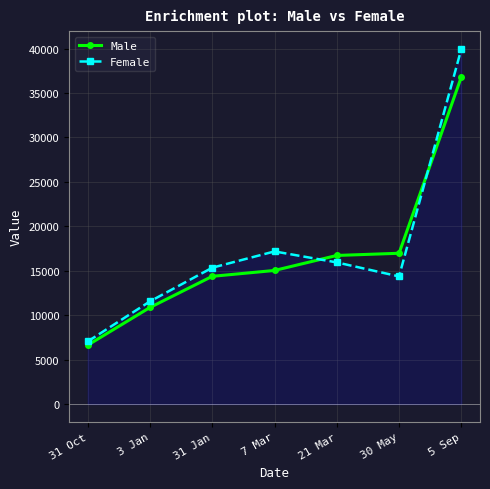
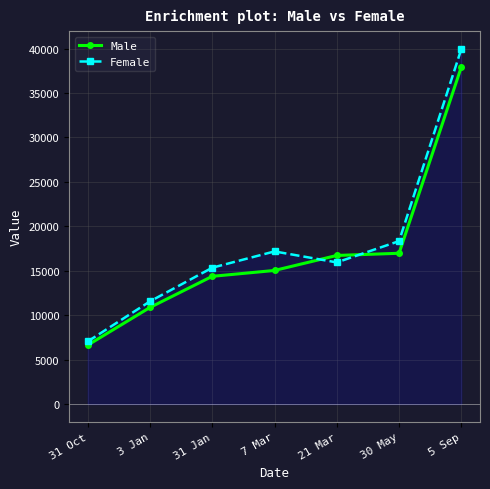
Female, 30 May: 14000 -> 18000
Male, 5 Sep: 37000 -> 38000
